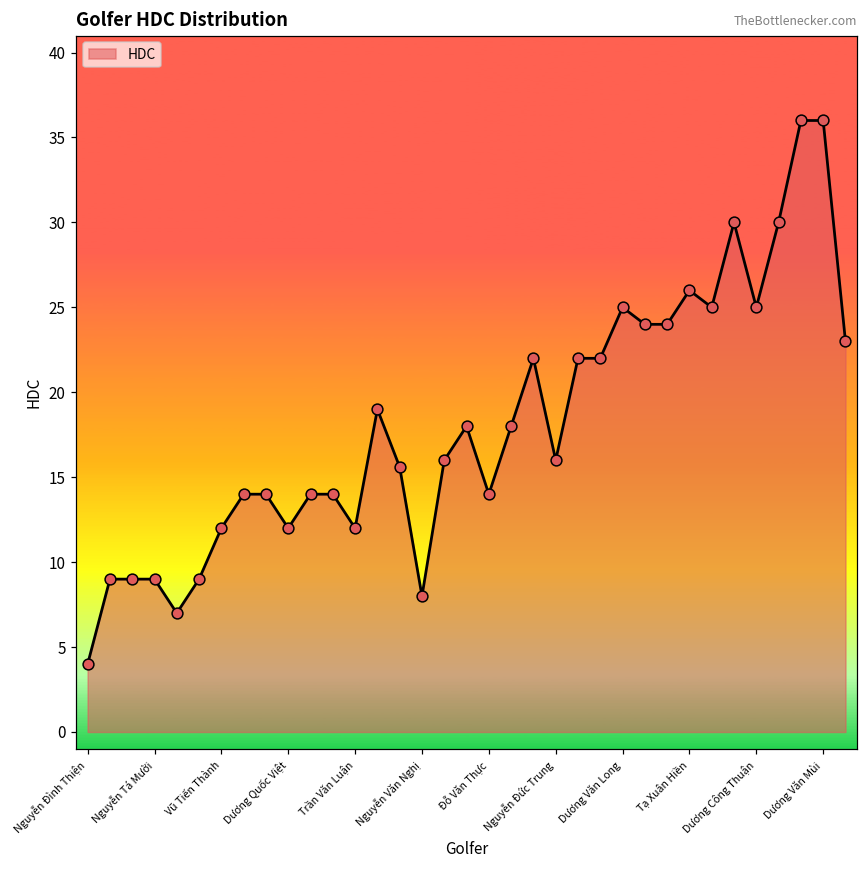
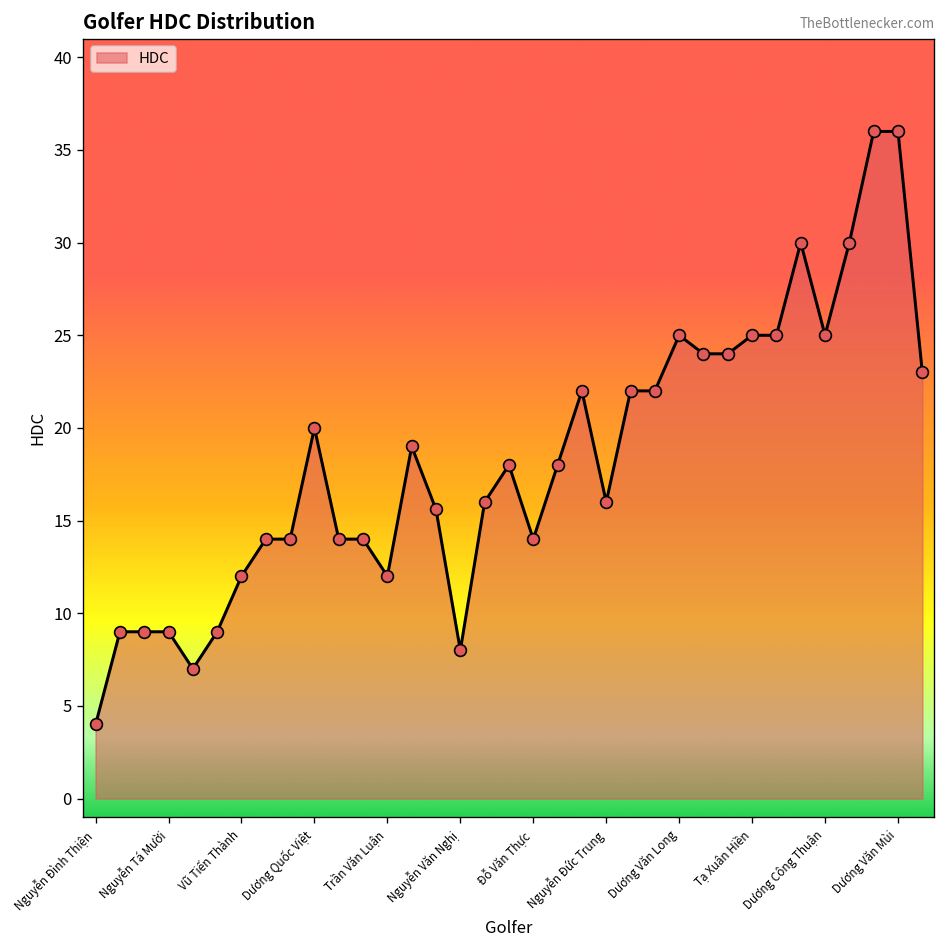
Dương Quốc Việt: 12 -> 20
Tạ Xuân Hiền: 26 -> 25
